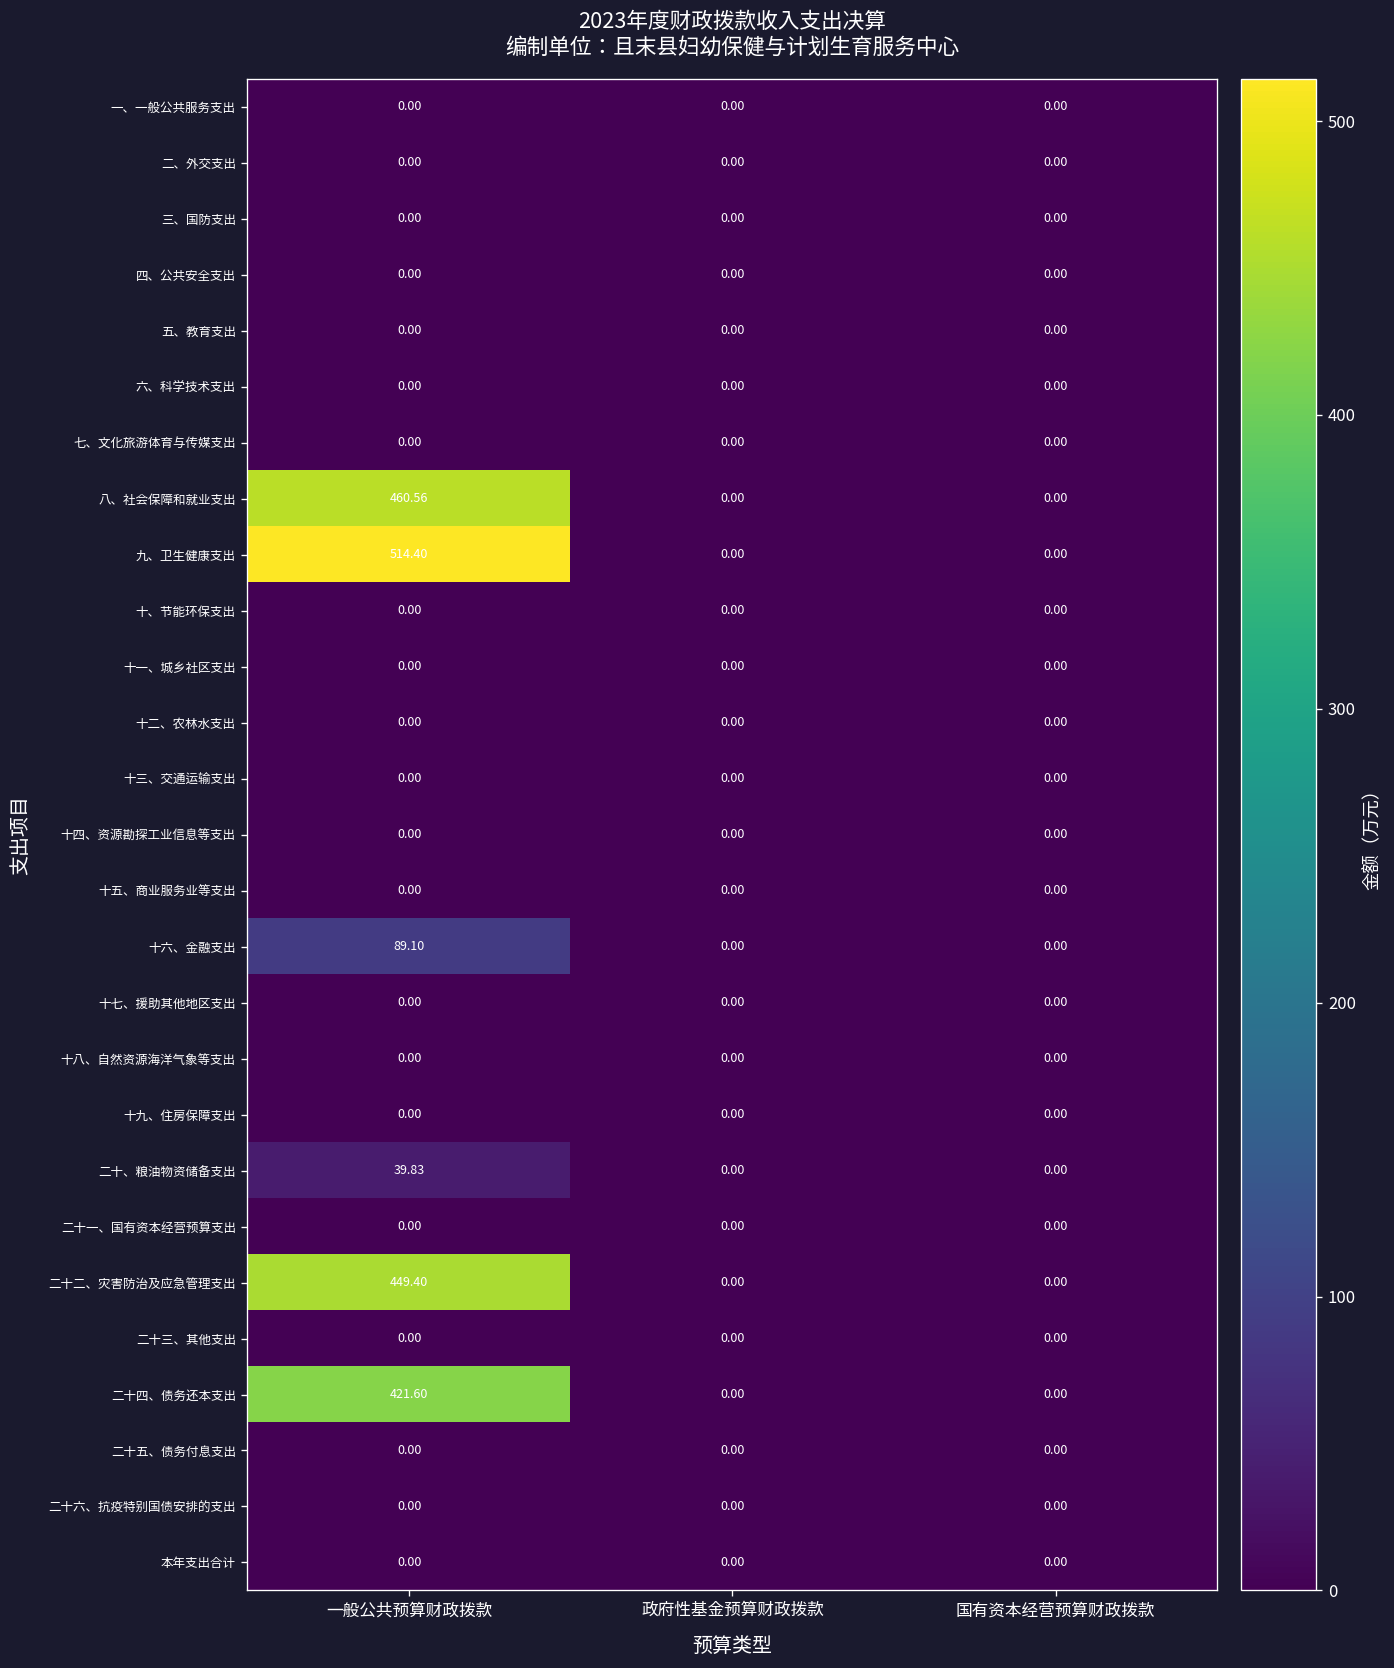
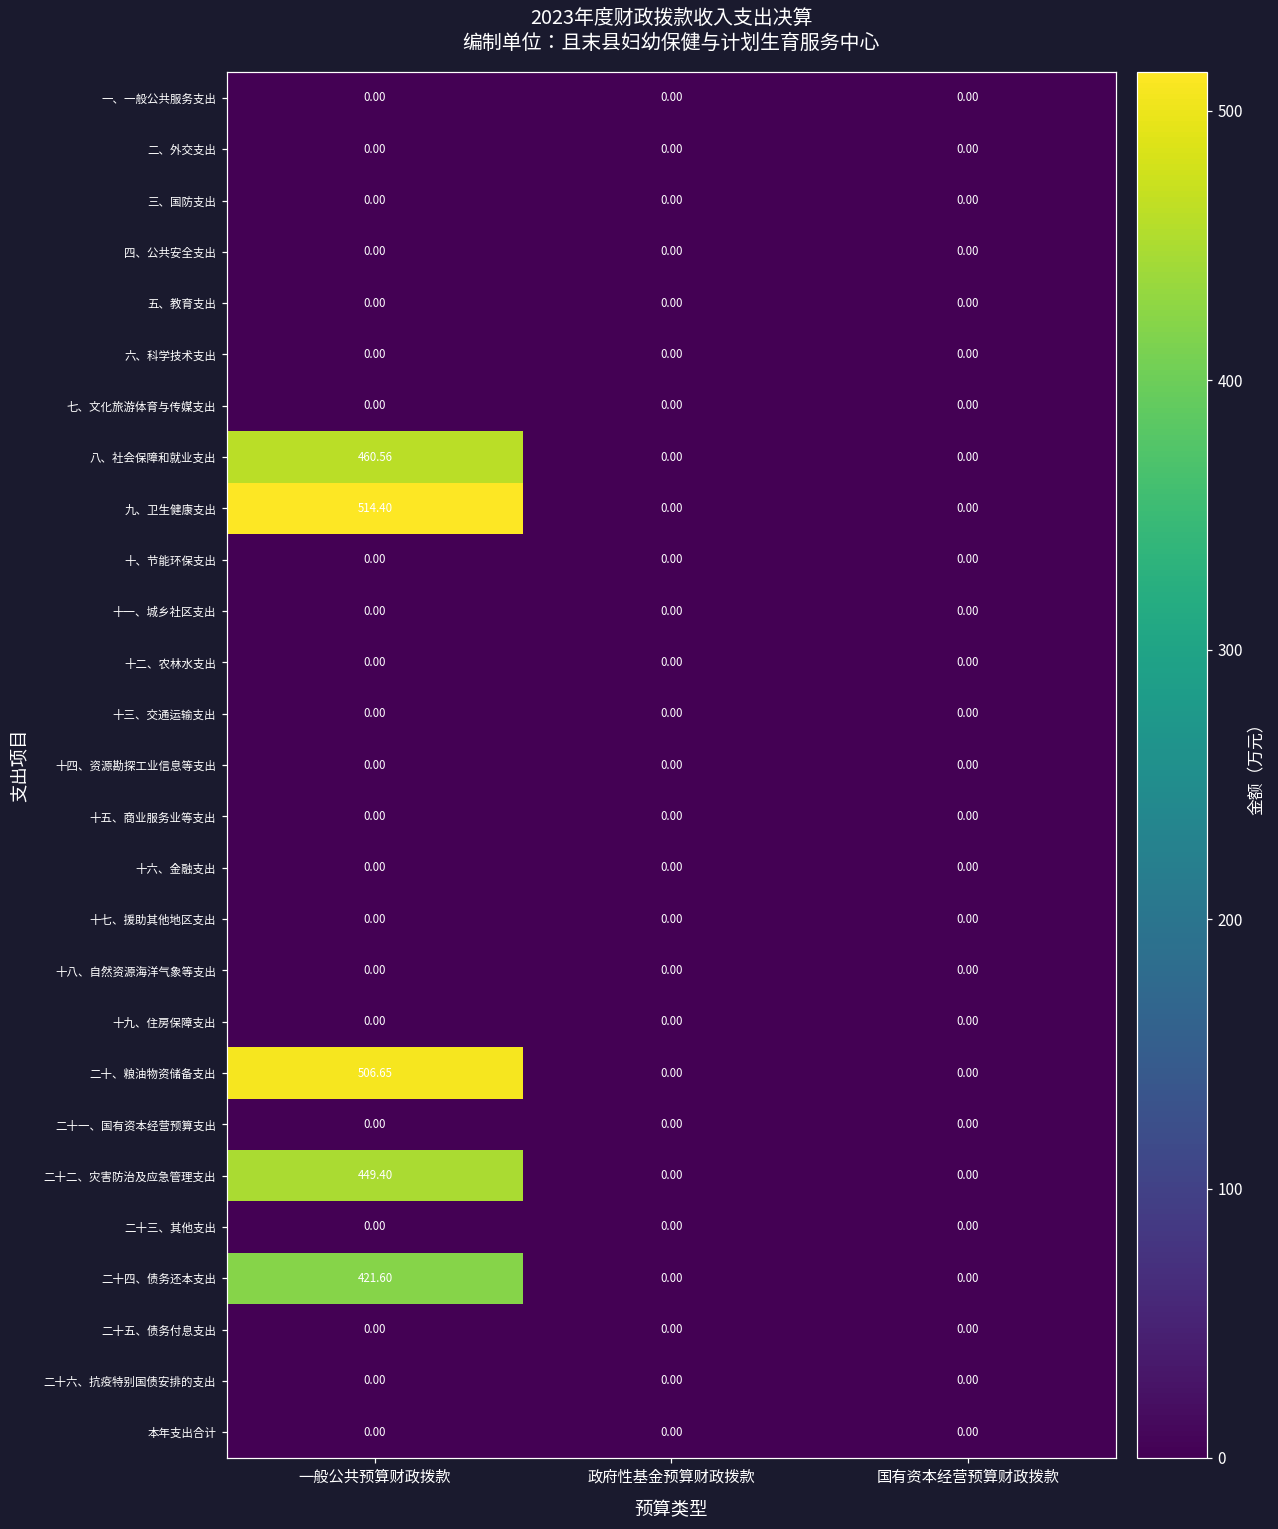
十六、金融支出, 一般公共预算财政拨款: 89.10 -> 0.00
二十、粮油物资储备支出, 一般公共预算财政拨款: 39.83 -> 506.65
